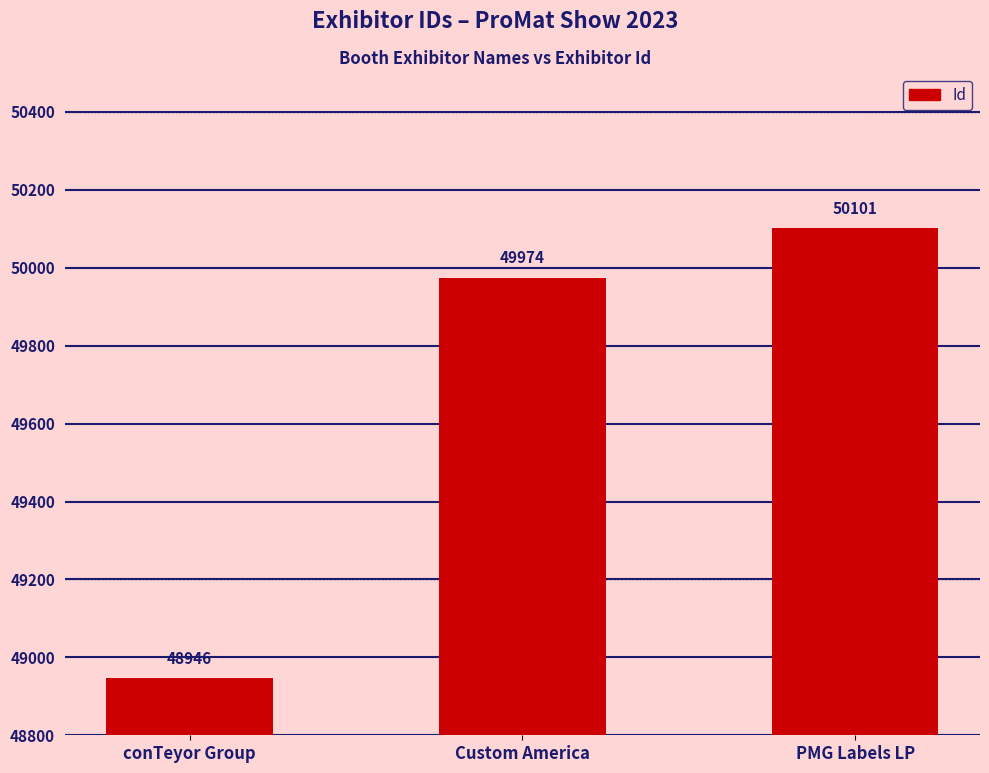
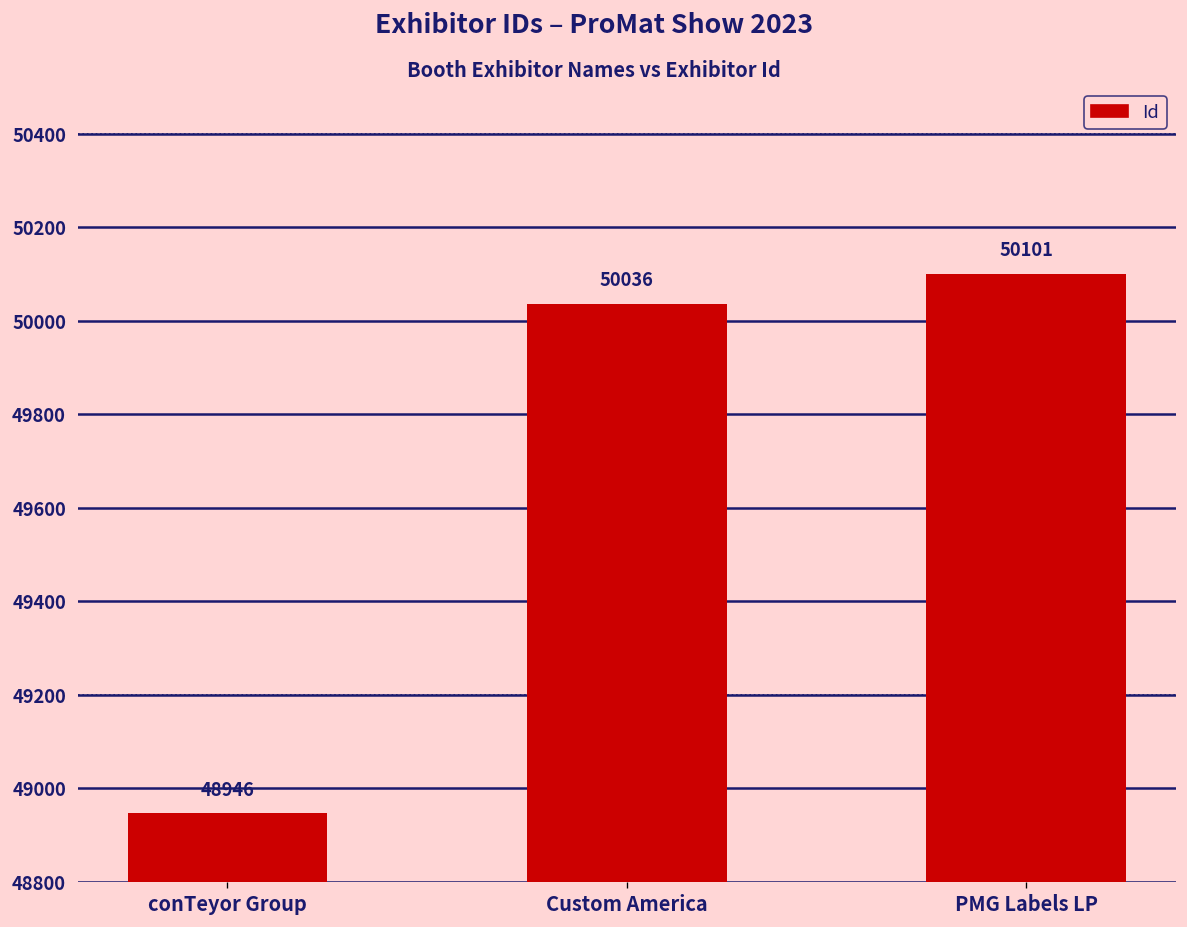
Custom America: 49974 -> 50036
